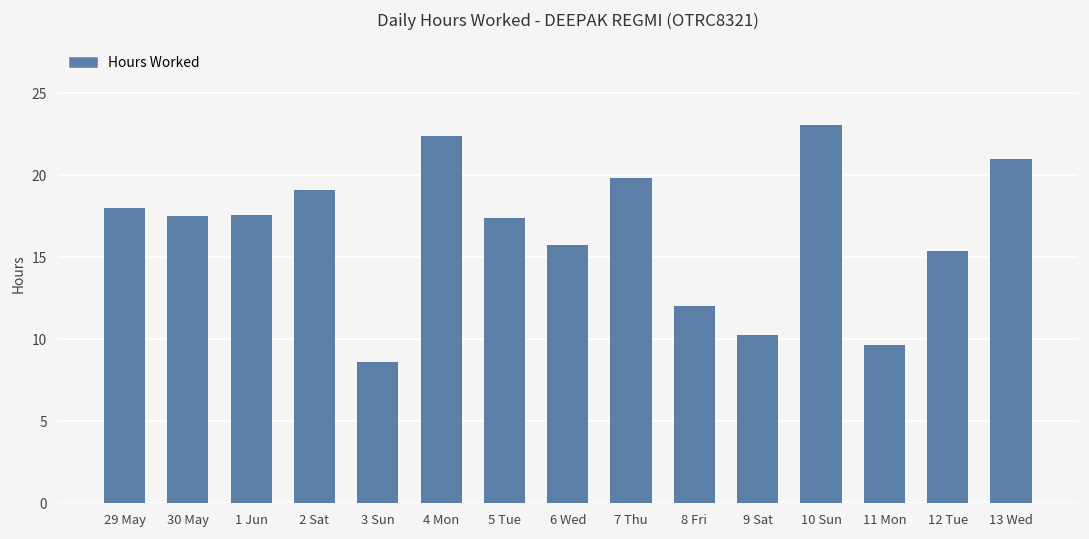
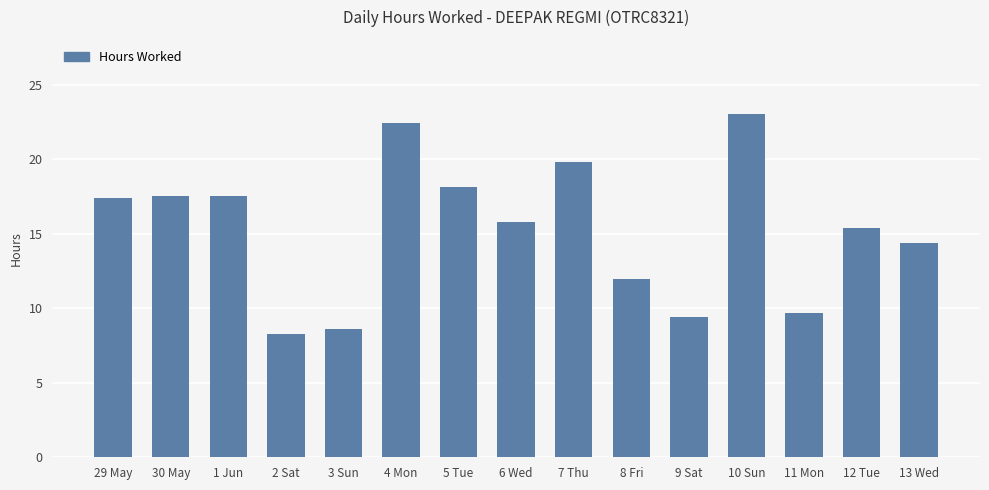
29 May: 18.0 -> 17.4
2 Sat: 19.1 -> 8.3
5 Tue: 17.4 -> 18.1
9 Sat: 10.3 -> 9.4
13 Wed: 21.0 -> 14.4
